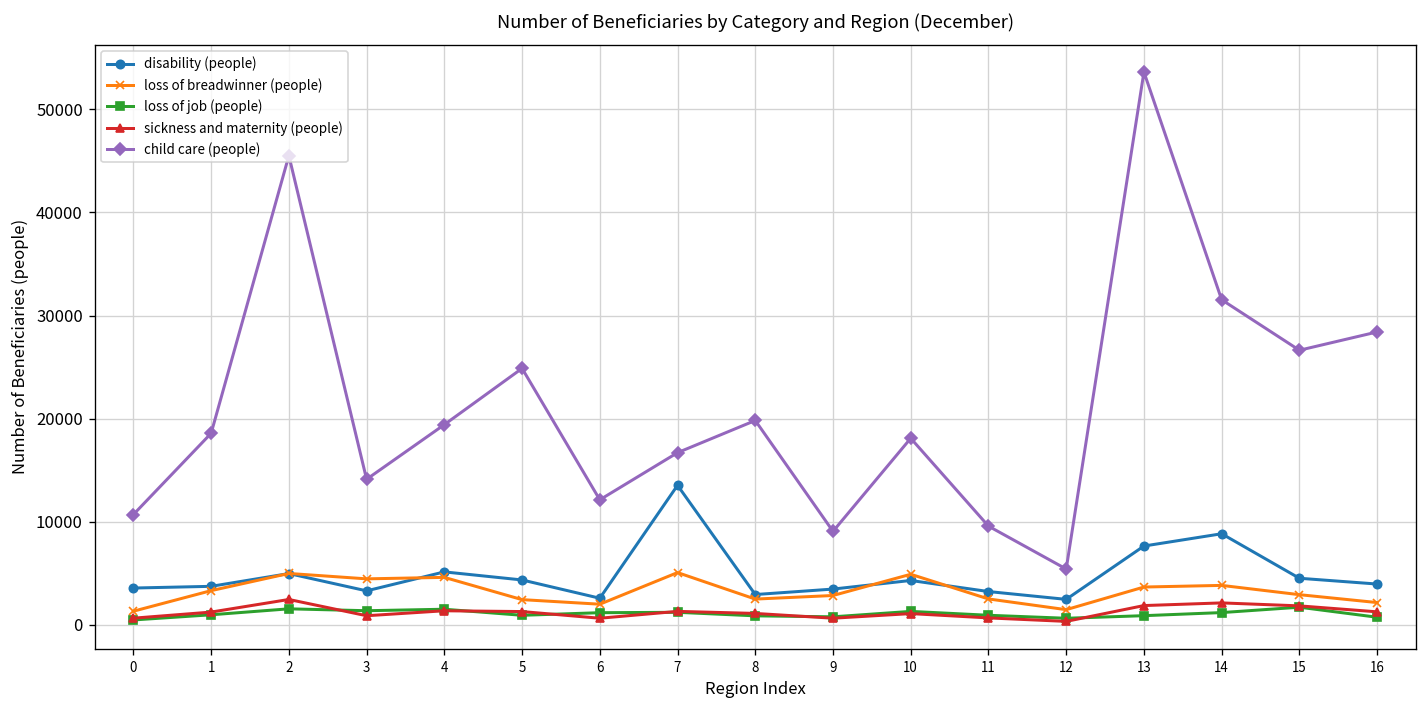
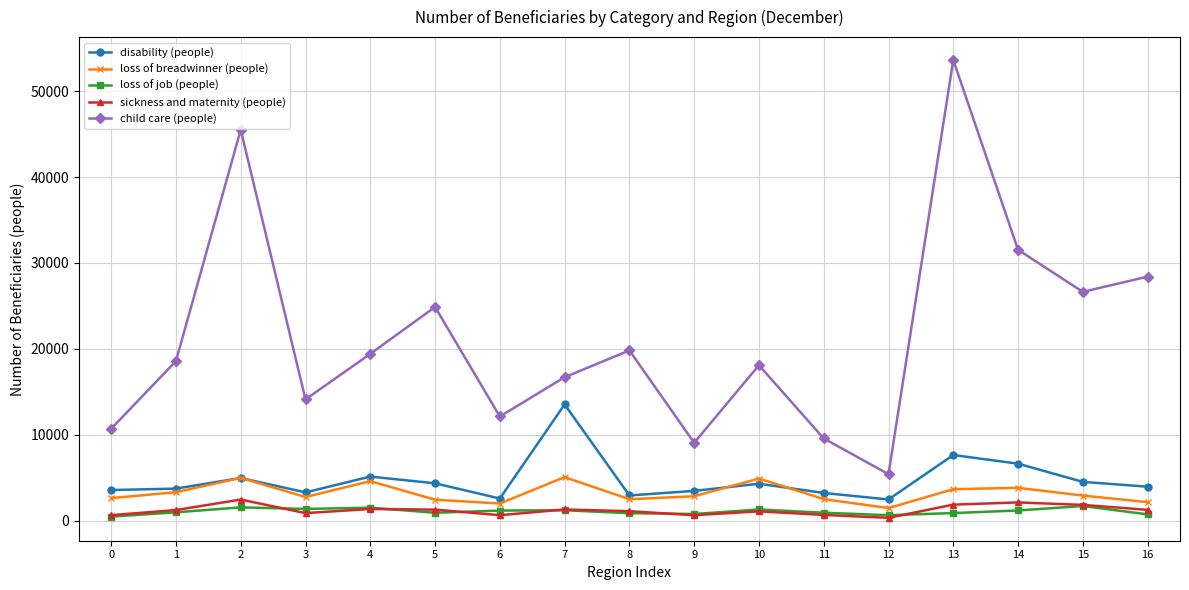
loss of breadwinner (people), 0: 1000 -> 3000
loss of breadwinner (people), 3: 4000 -> 3000
disability (people), 14: 9000 -> 7000
